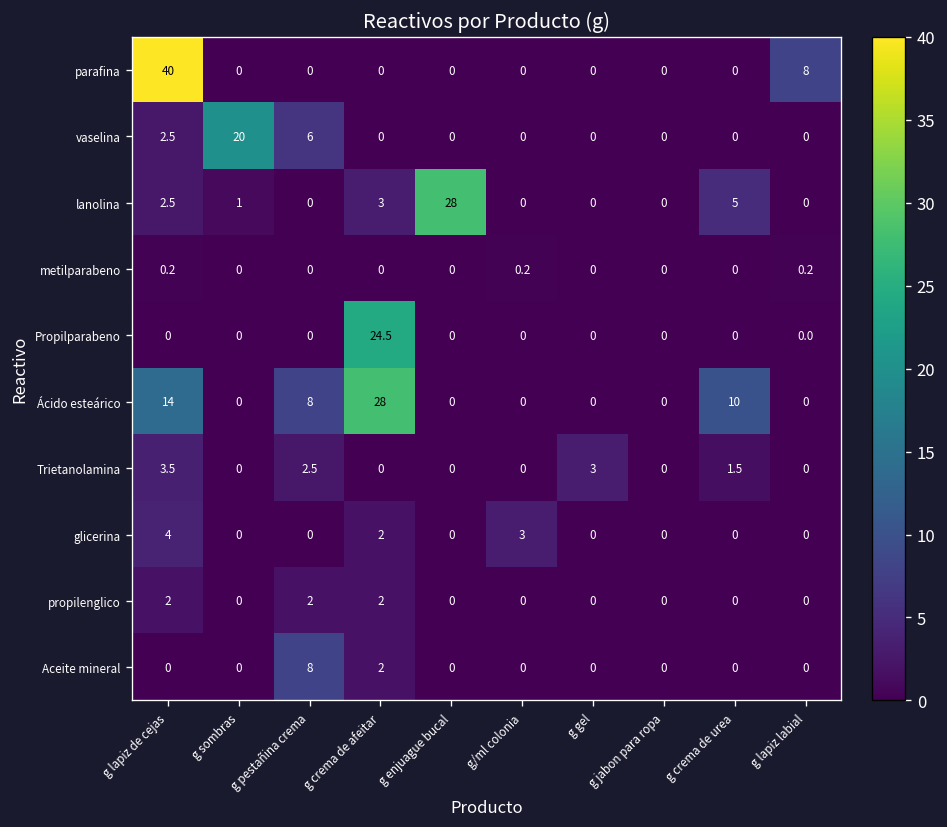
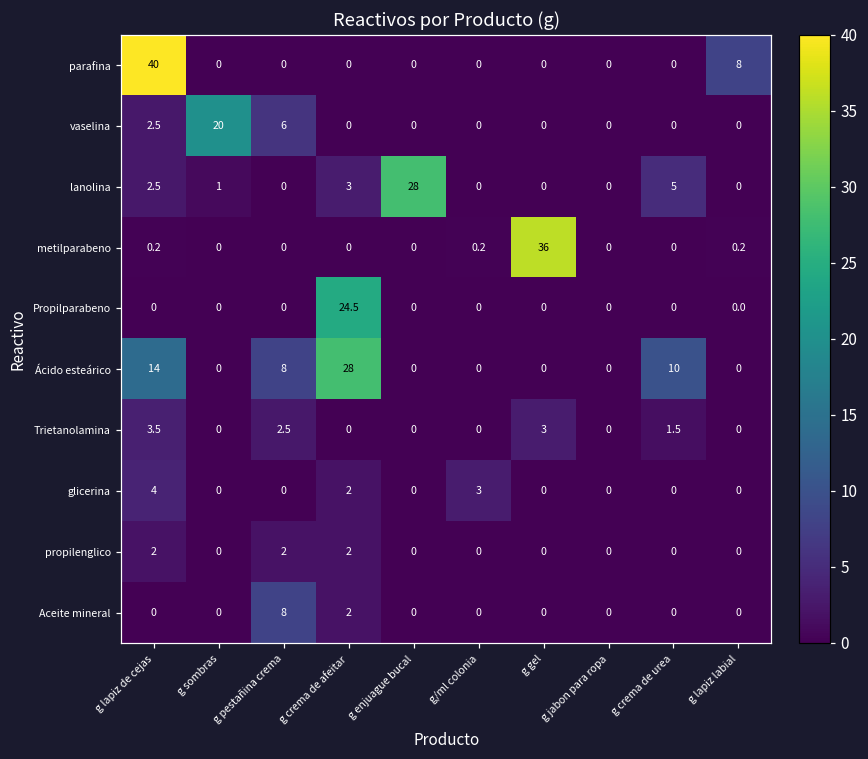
metilparabeno, g gel: 0 -> 36
